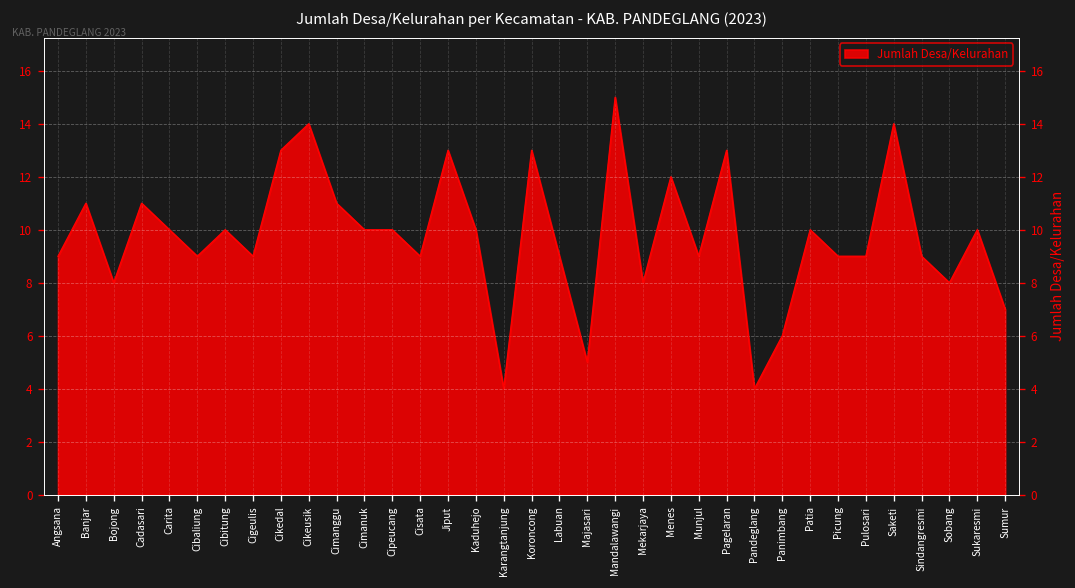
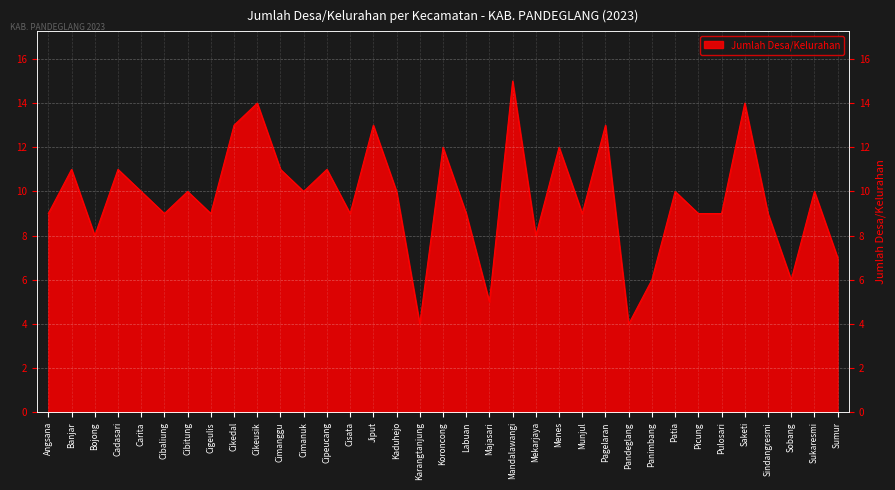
Cipeucang: 10 -> 11
Koroncong: 13 -> 12
Sobang: 8 -> 6
